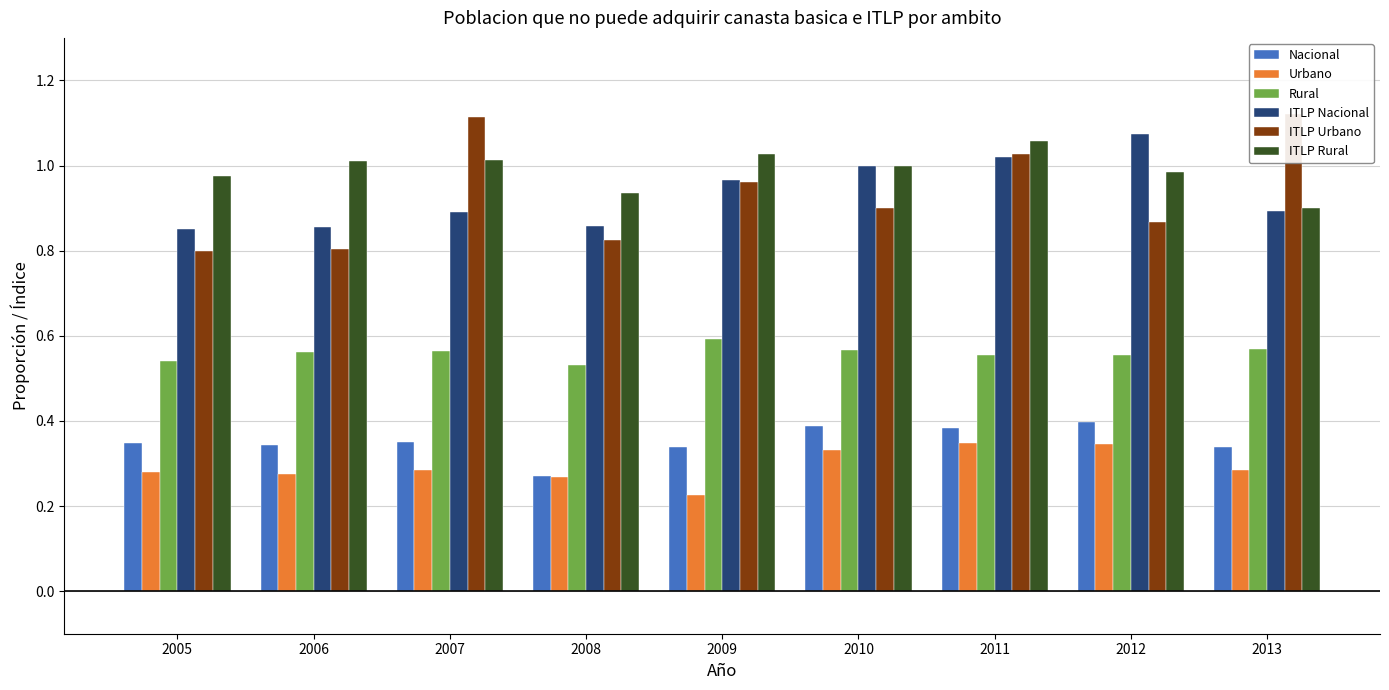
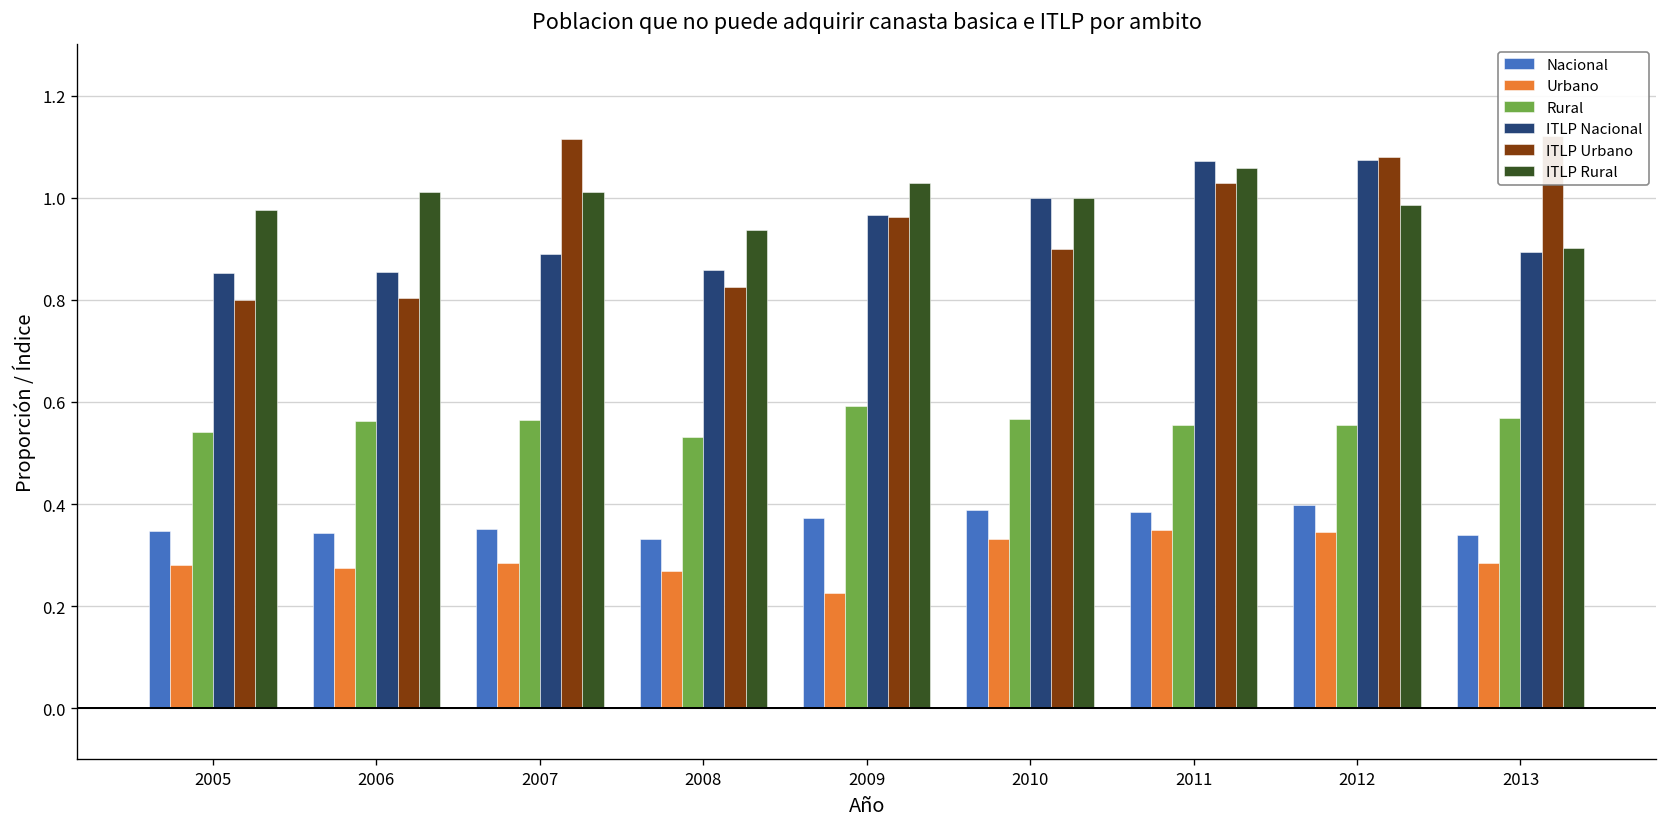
Nacional, 2008: 0.27 -> 0.33
Nacional, 2009: 0.34 -> 0.37
ITLP Nacional, 2011: 1.02 -> 1.07
ITLP Urbano, 2012: 0.87 -> 1.08
